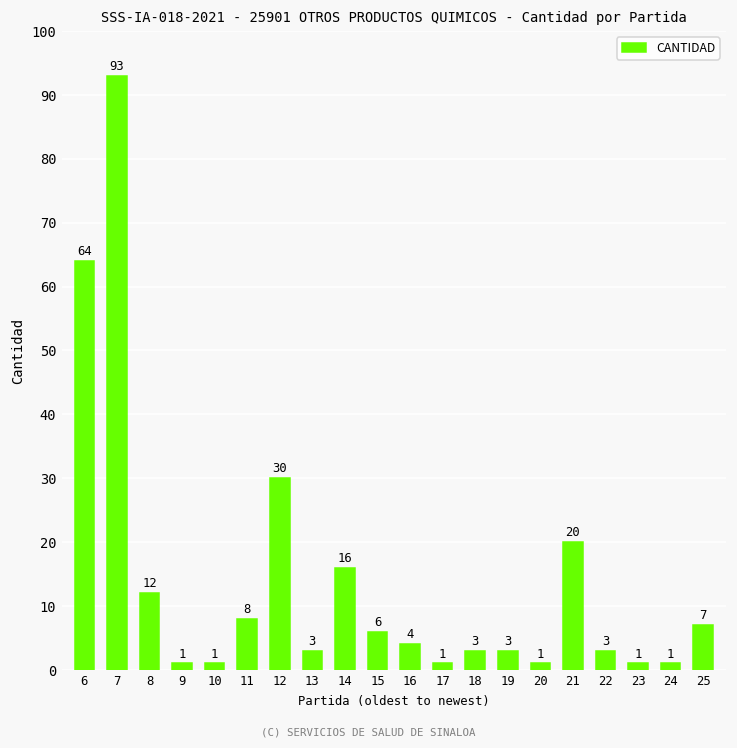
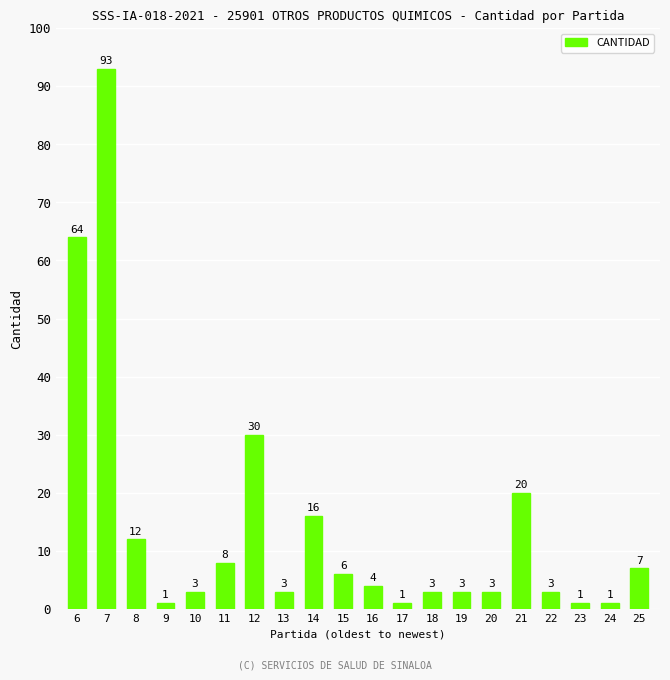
10: 1 -> 3
20: 1 -> 3
